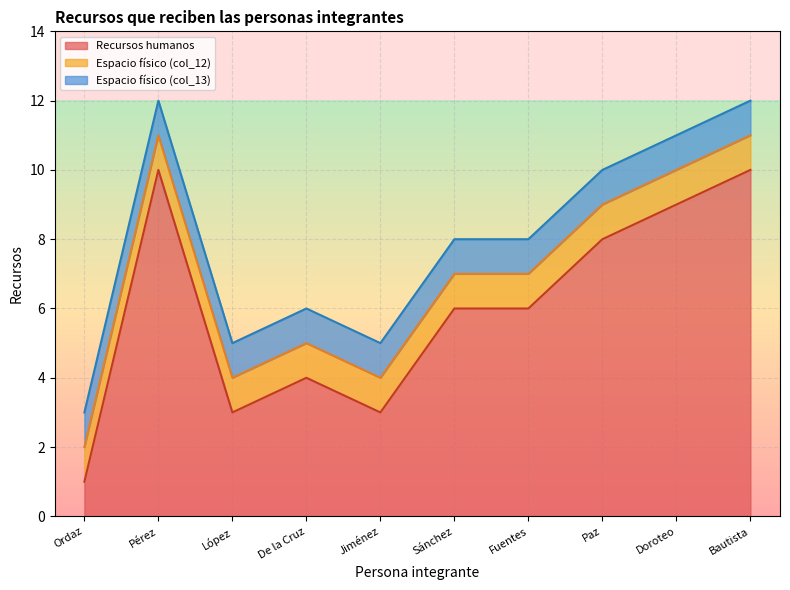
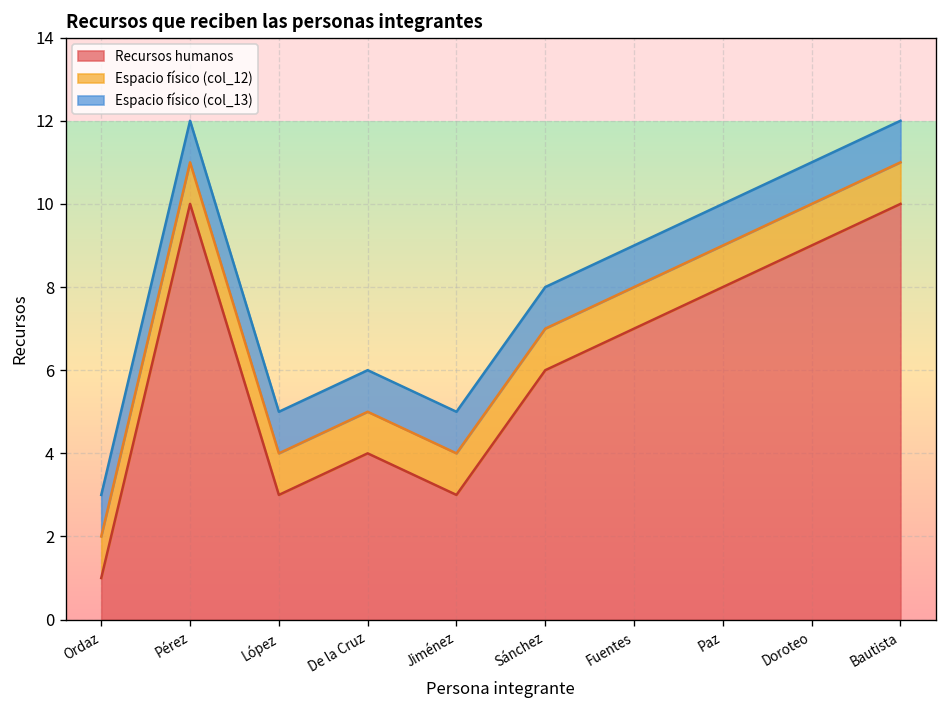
Recursos humanos, Fuentes: 6 -> 7
